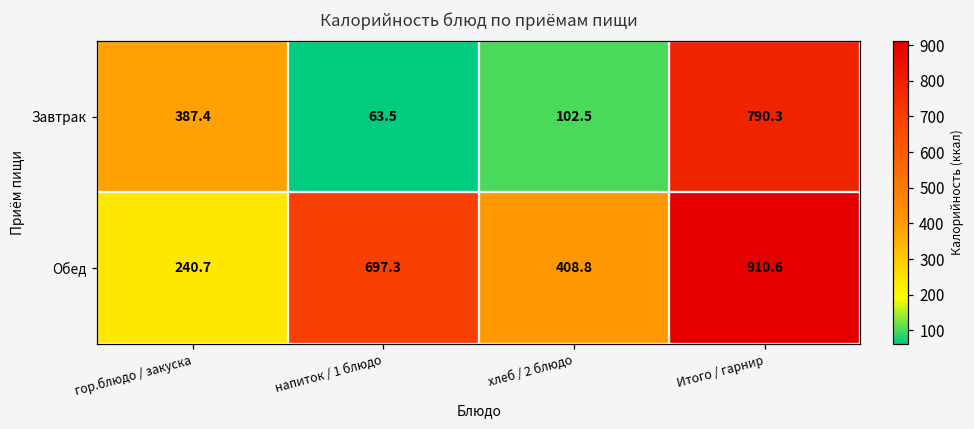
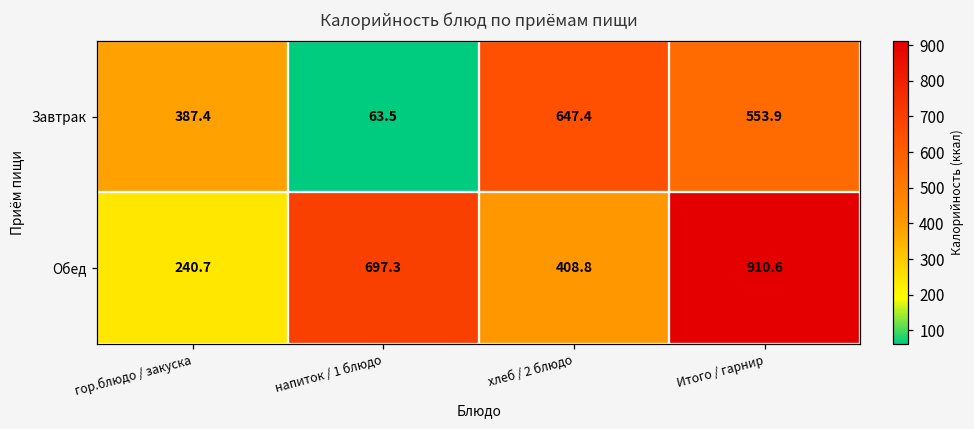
Завтрак, хлеб / 2 блюдо: 102.5 -> 647.4
Завтрак, Итого / гарнир: 790.3 -> 553.9
